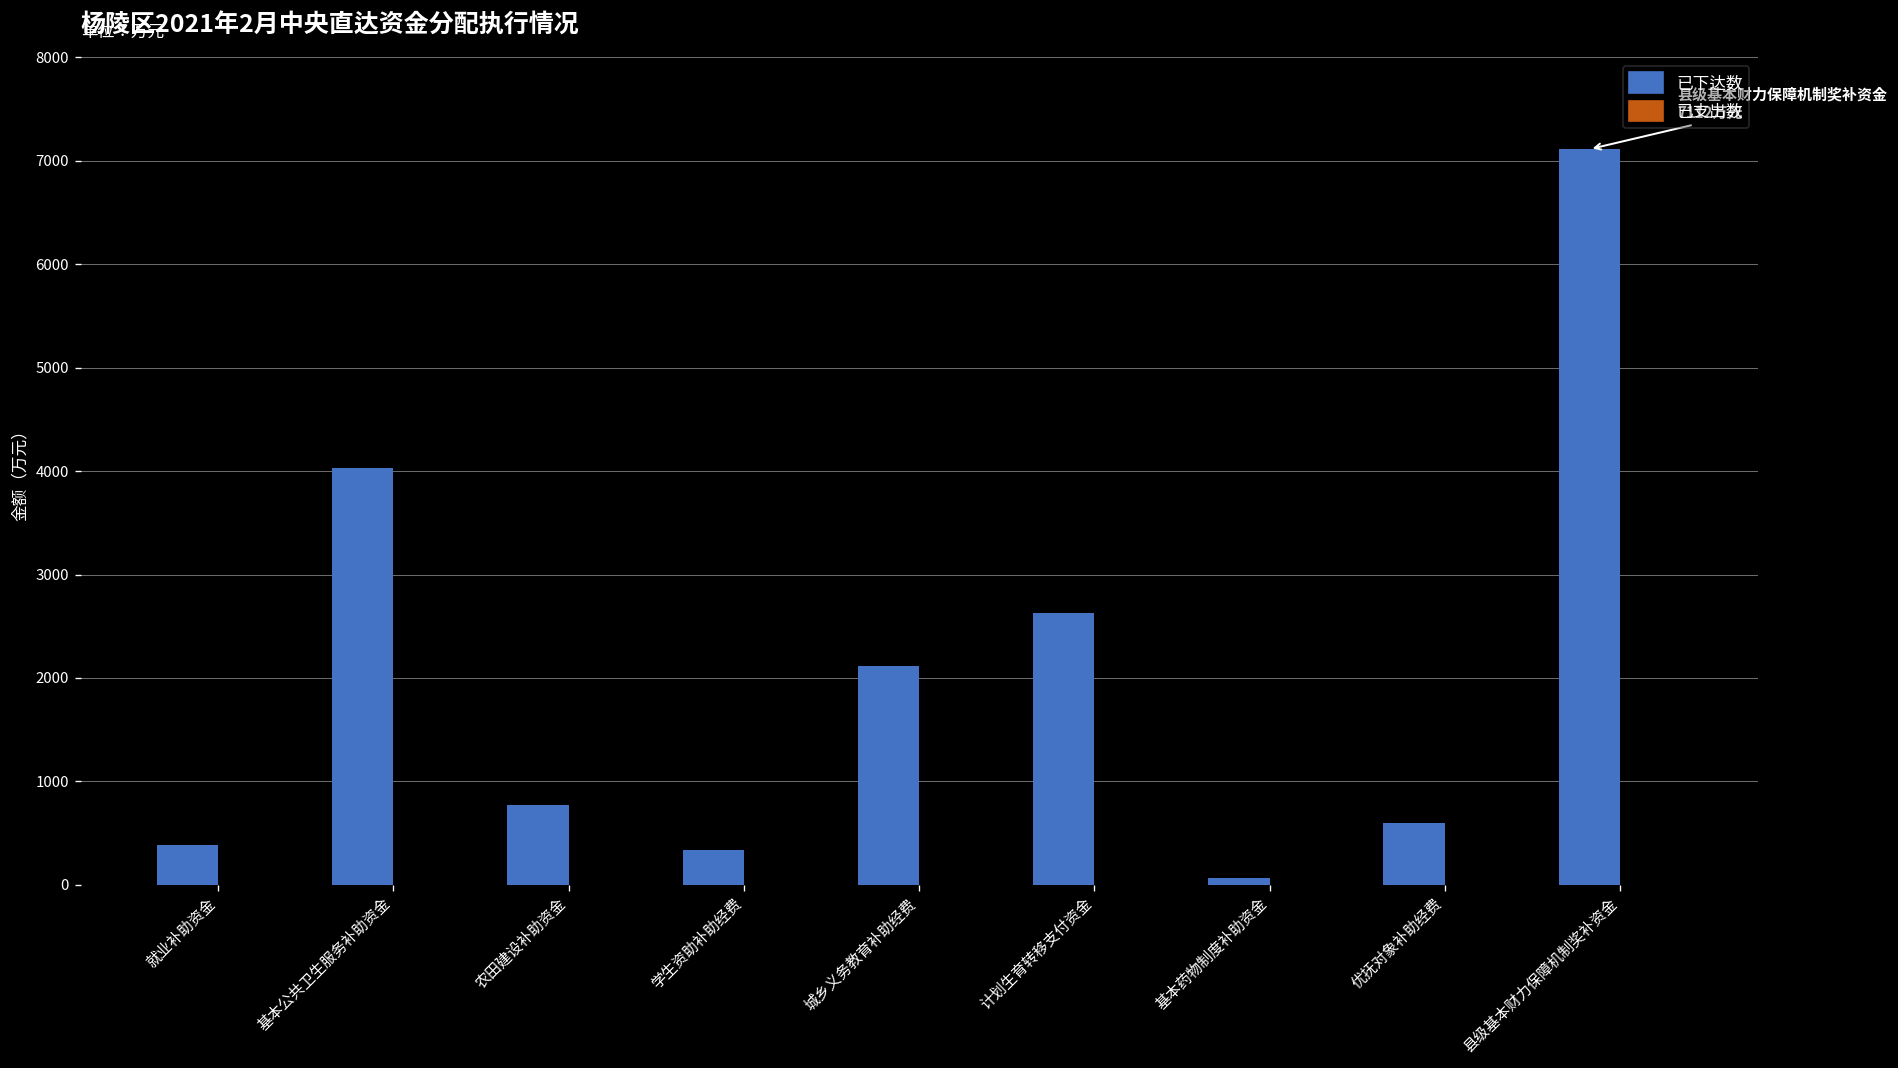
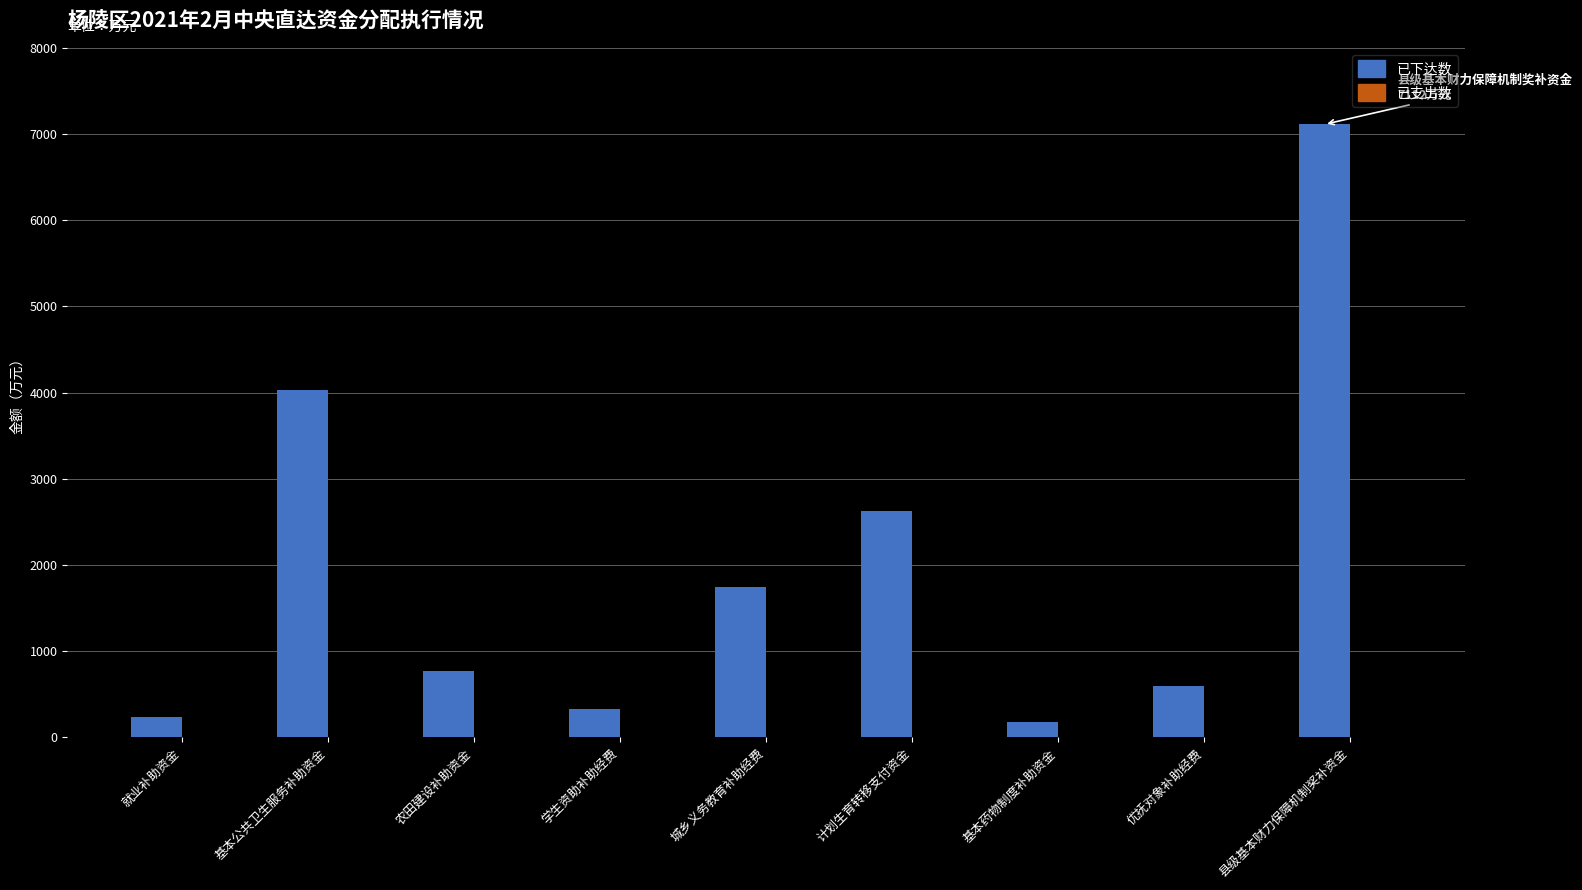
已下达数, 就业补助资金: 400 -> 200
已下达数, 城乡义务教育补助经费: 2100 -> 1700
已下达数, 基本药物制度补助资金: 100 -> 200
